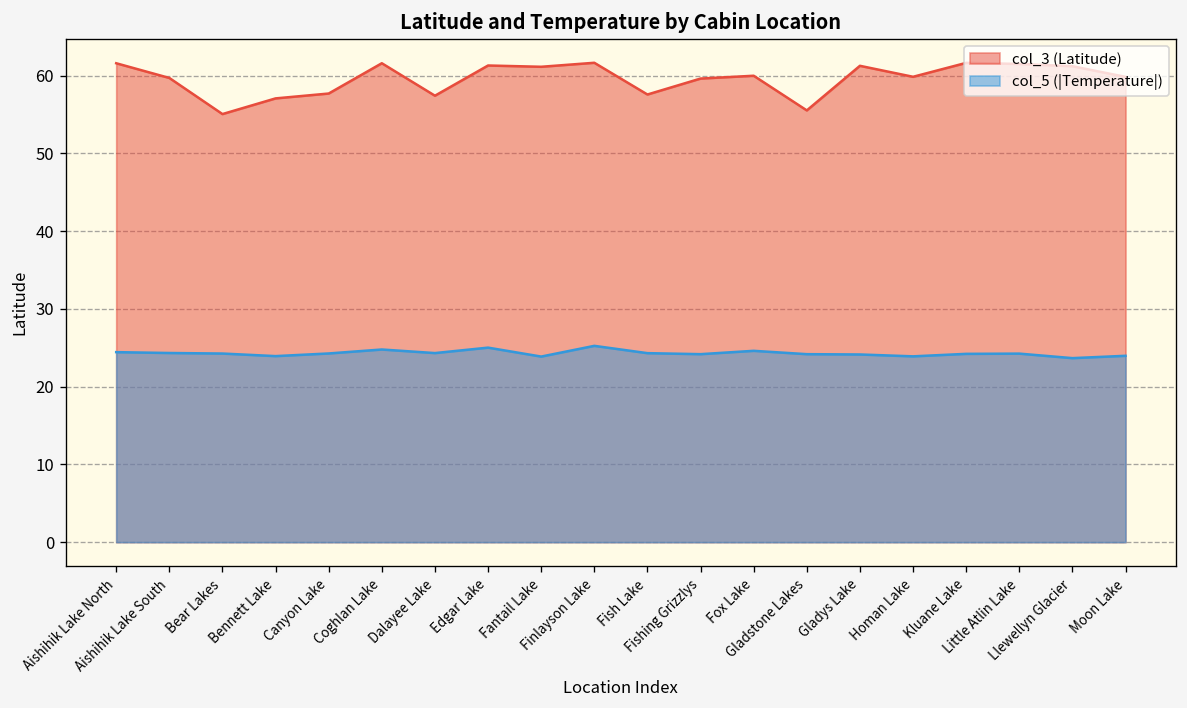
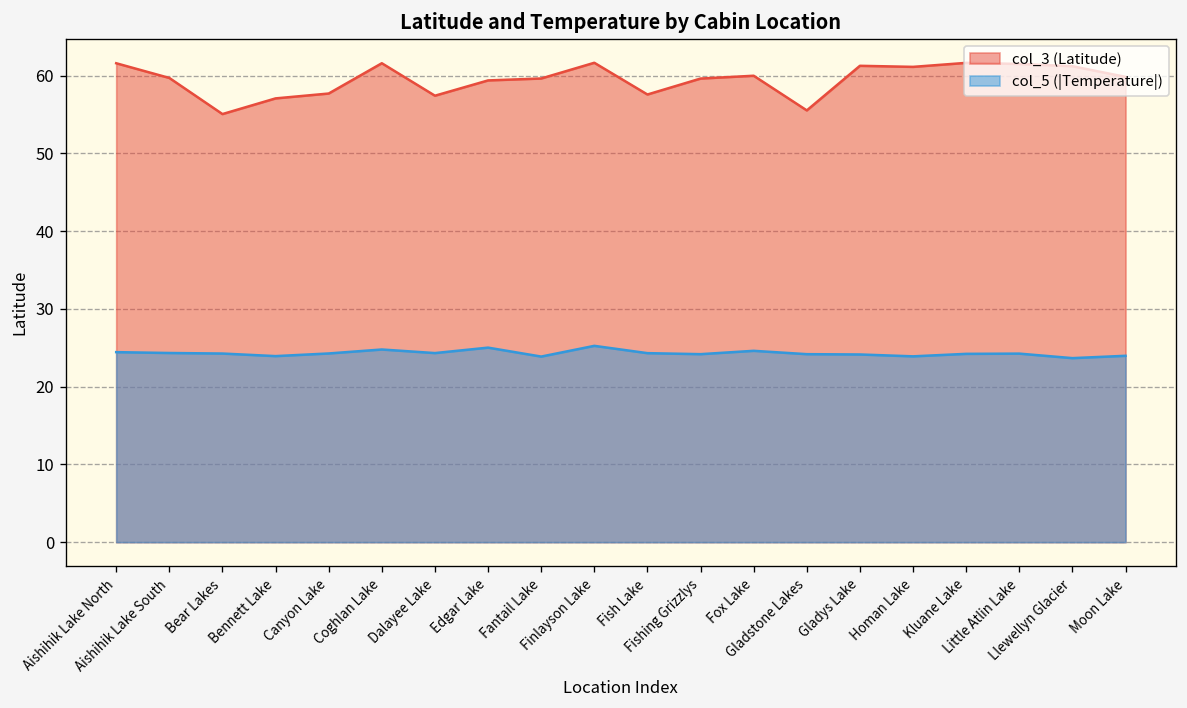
col_3 (Latitude), Edgar Lake: 61 -> 59
col_3 (Latitude), Fantail Lake: 61 -> 60
col_3 (Latitude), Homan Lake: 60 -> 61
